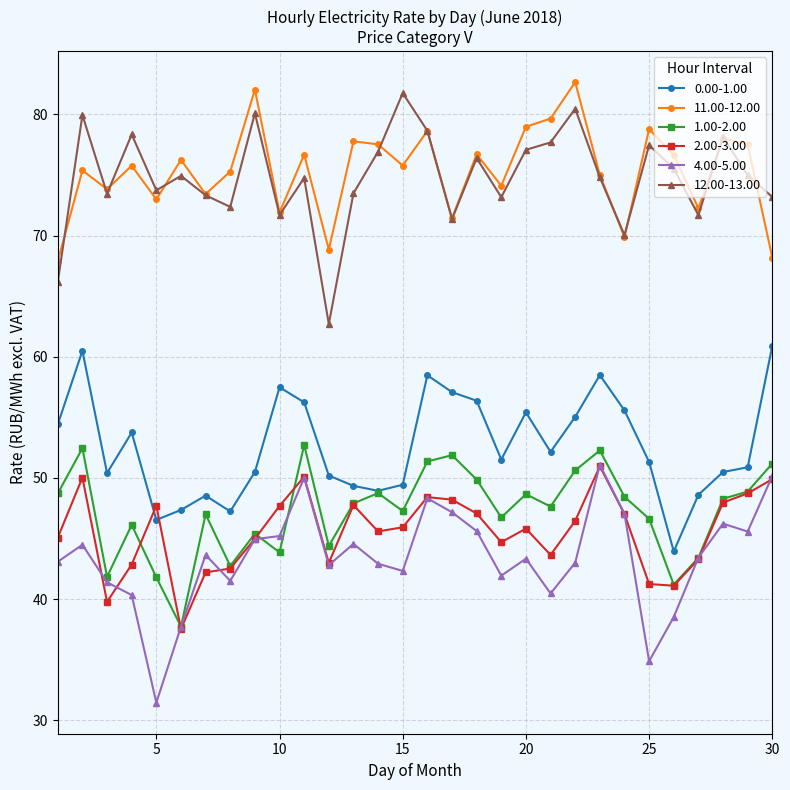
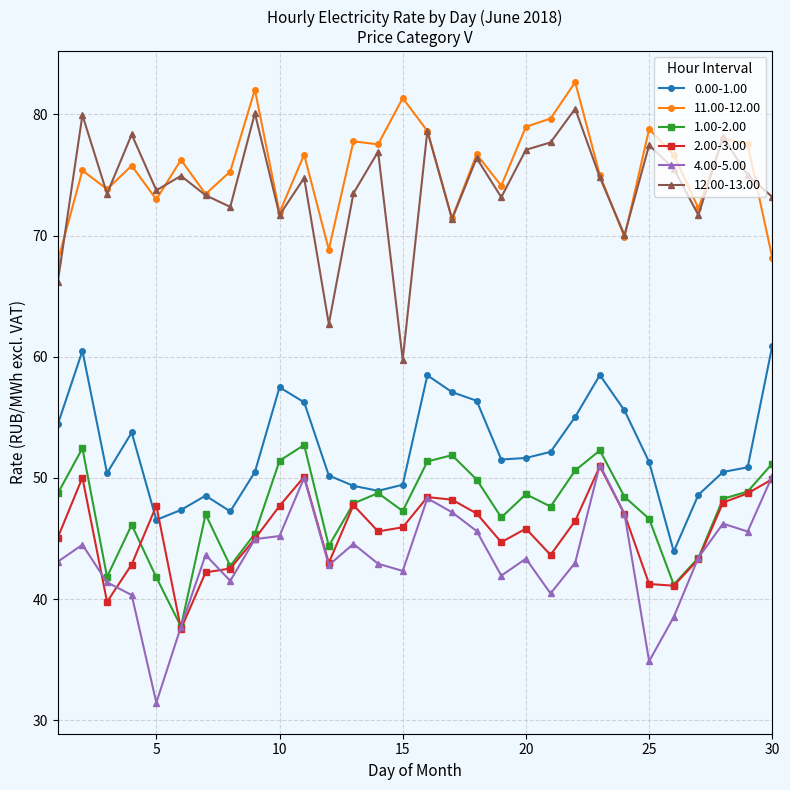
1.00-2.00, 10: 43.9 -> 51.4
11.00-12.00, 15: 75.8 -> 81.3
12.00-13.00, 15: 81.8 -> 59.8
0.00-1.00, 20: 55.4 -> 51.7
